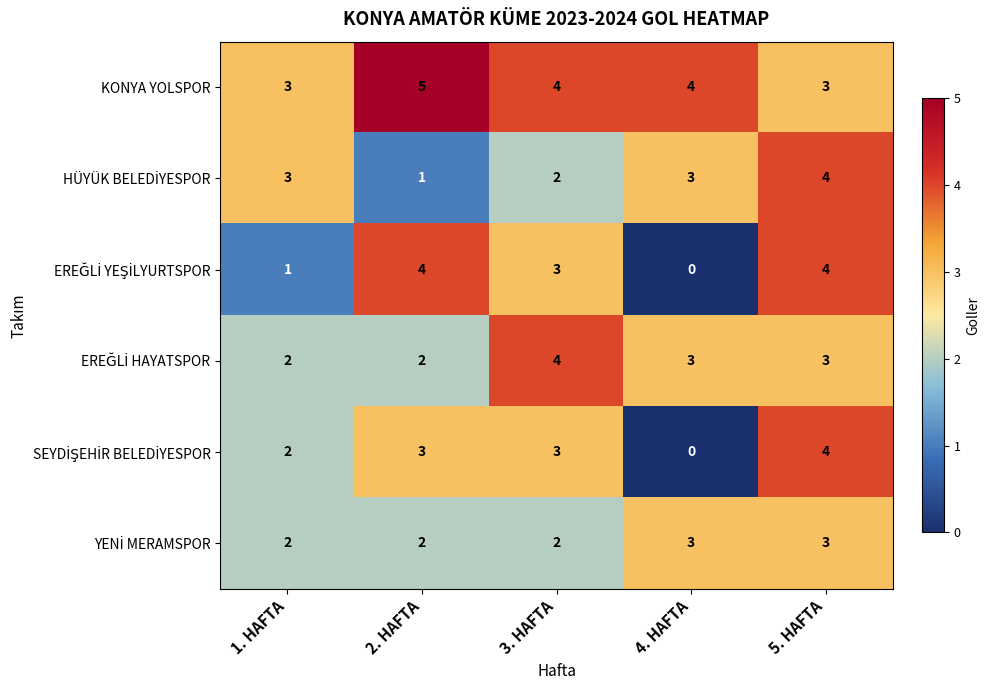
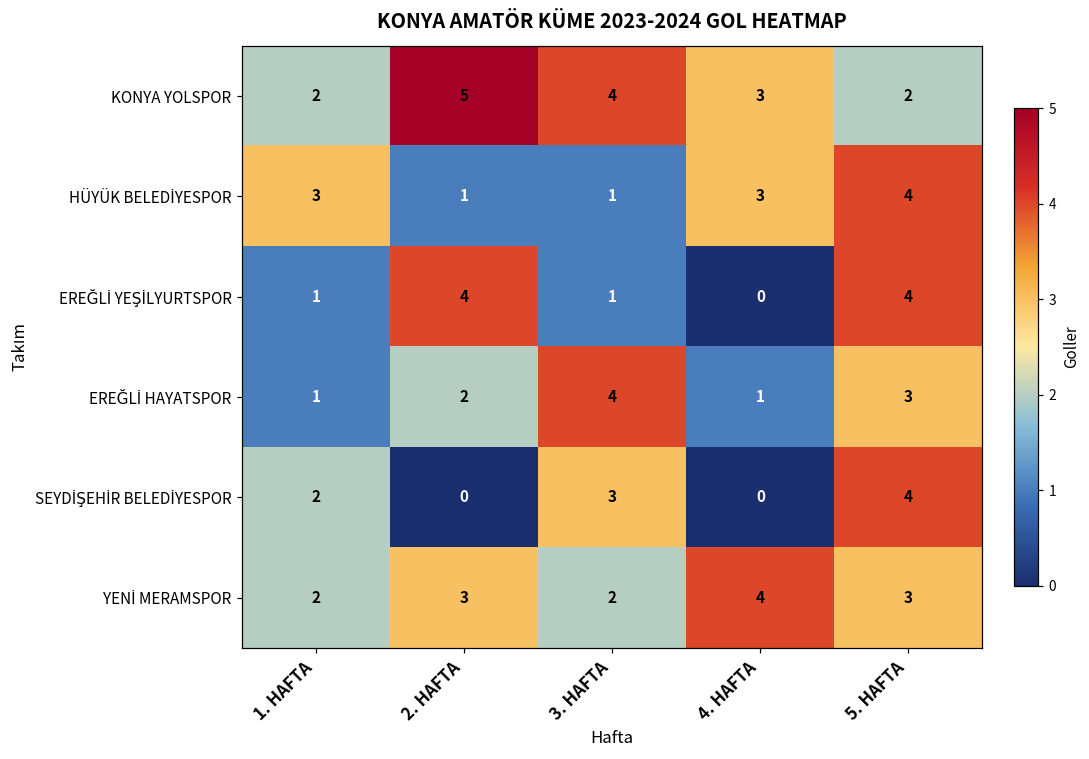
KONYA YOLSPOR, 1. HAFTA: 3 -> 2
KONYA YOLSPOR, 4. HAFTA: 4 -> 3
KONYA YOLSPOR, 5. HAFTA: 3 -> 2
HÜYÜK BELEDİYESPOR, 3. HAFTA: 2 -> 1
EREĞLİ YEŞİLYURTSPOR, 3. HAFTA: 3 -> 1
EREĞLİ HAYATSPOR, 1. HAFTA: 2 -> 1
EREĞLİ HAYATSPOR, 4. HAFTA: 3 -> 1
SEYDİŞEHİR BELEDİYESPOR, 2. HAFTA: 3 -> 0
YENİ MERAMSPOR, 2. HAFTA: 2 -> 3
YENİ MERAMSPOR, 4. HAFTA: 3 -> 4
